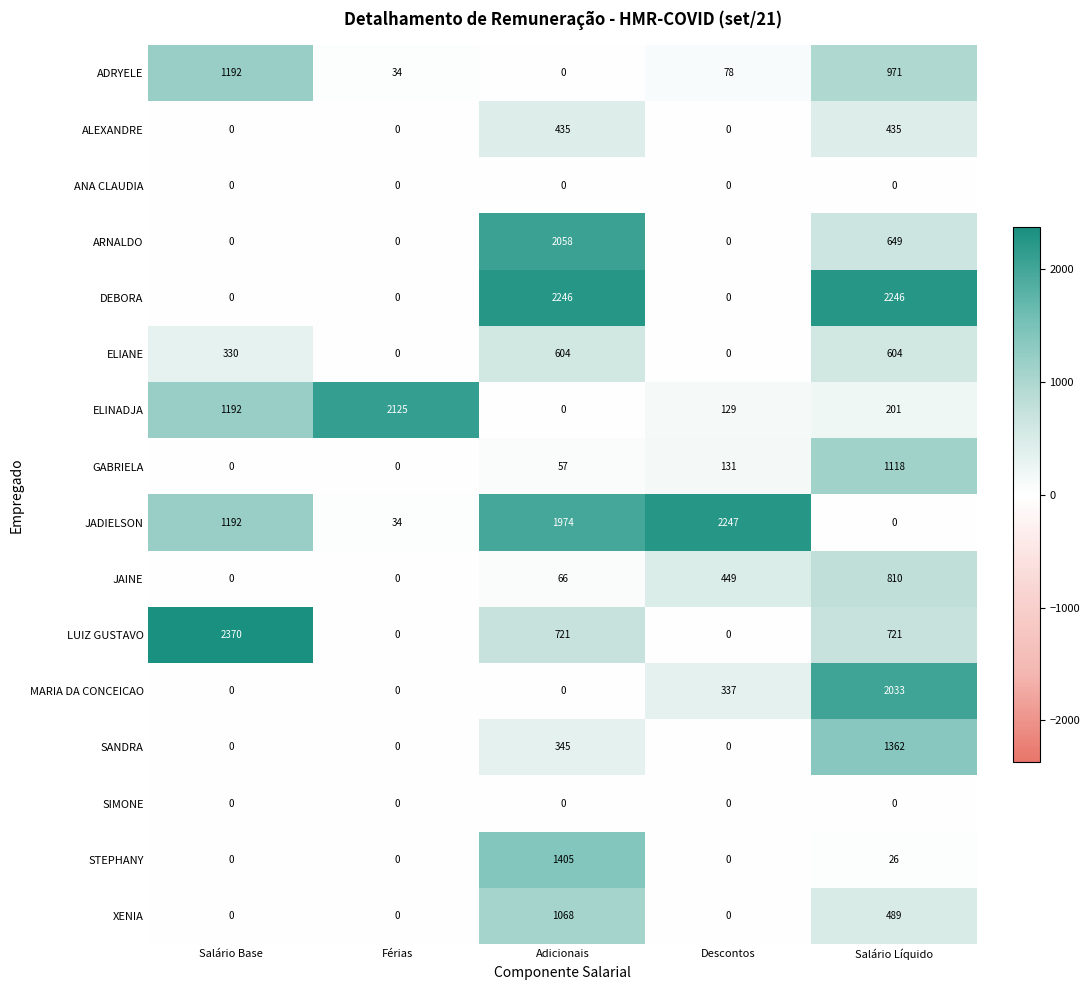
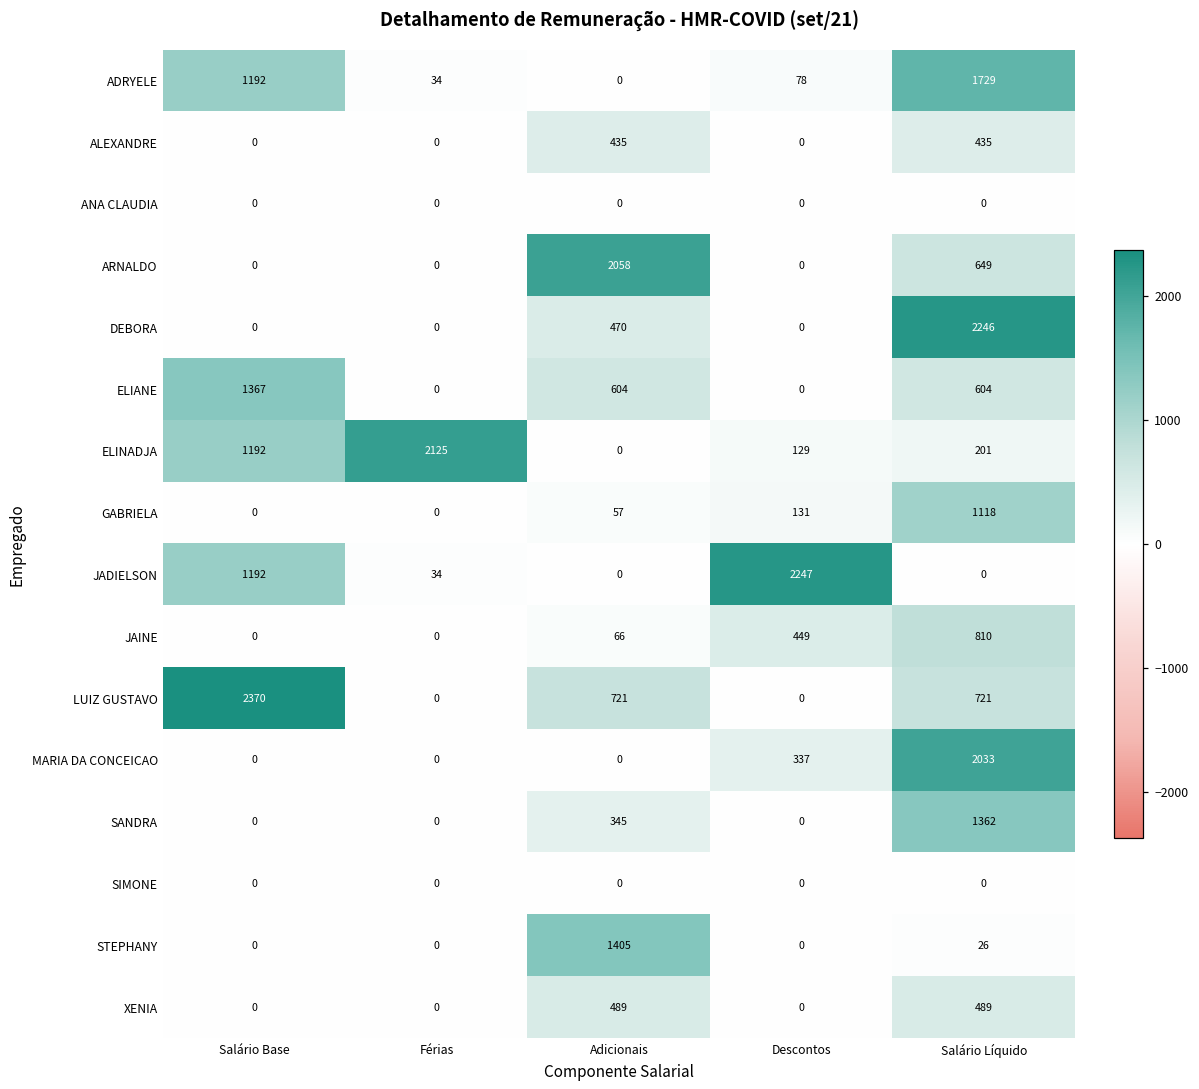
ADRYELE, Salário Líquido: 971 -> 1729
DEBORA, Adicionais: 2246 -> 470
ELIANE, Salário Base: 330 -> 1367
JADIELSON, Adicionais: 1974 -> 0
XENIA, Adicionais: 1068 -> 489
